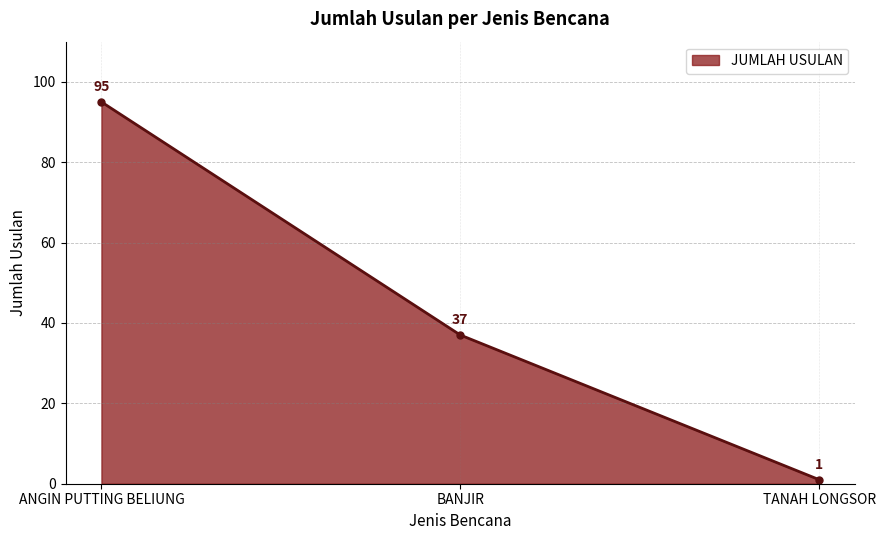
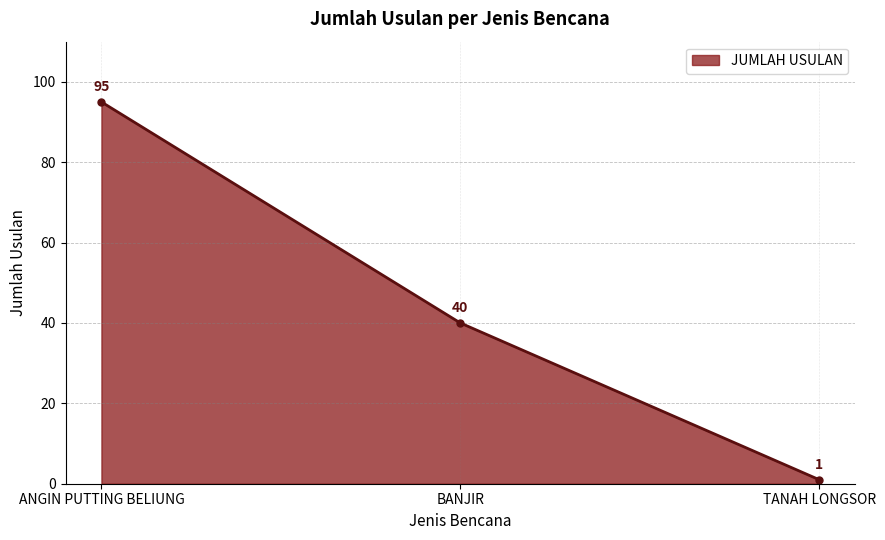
BANJIR: 37 -> 40
